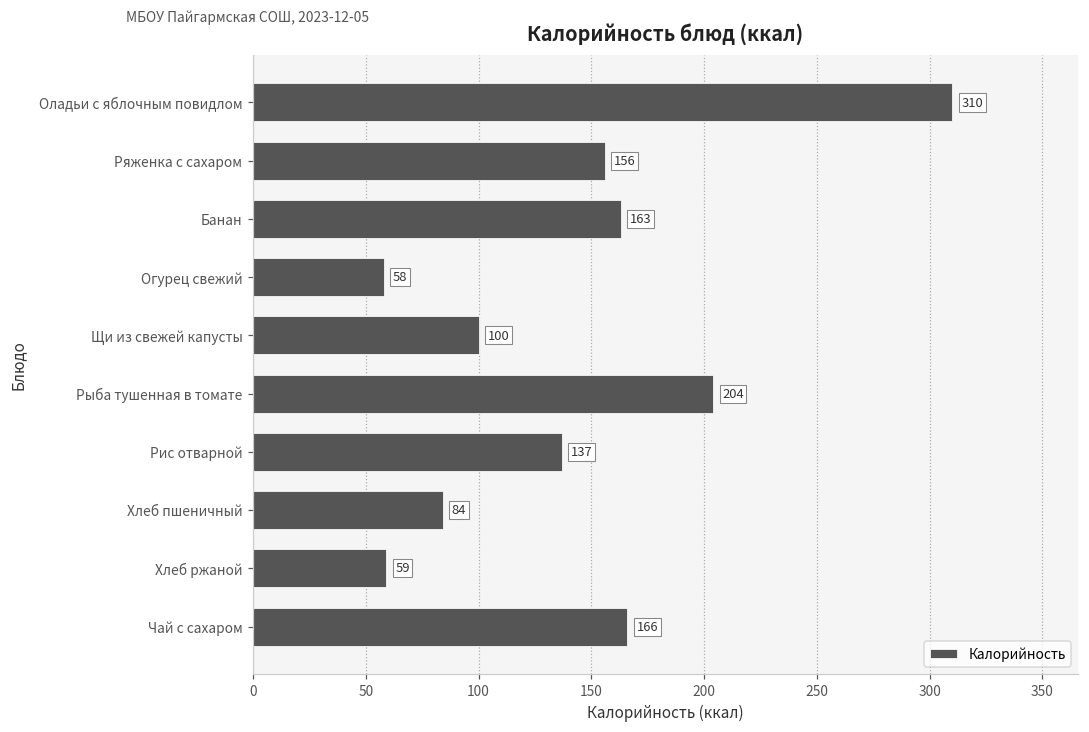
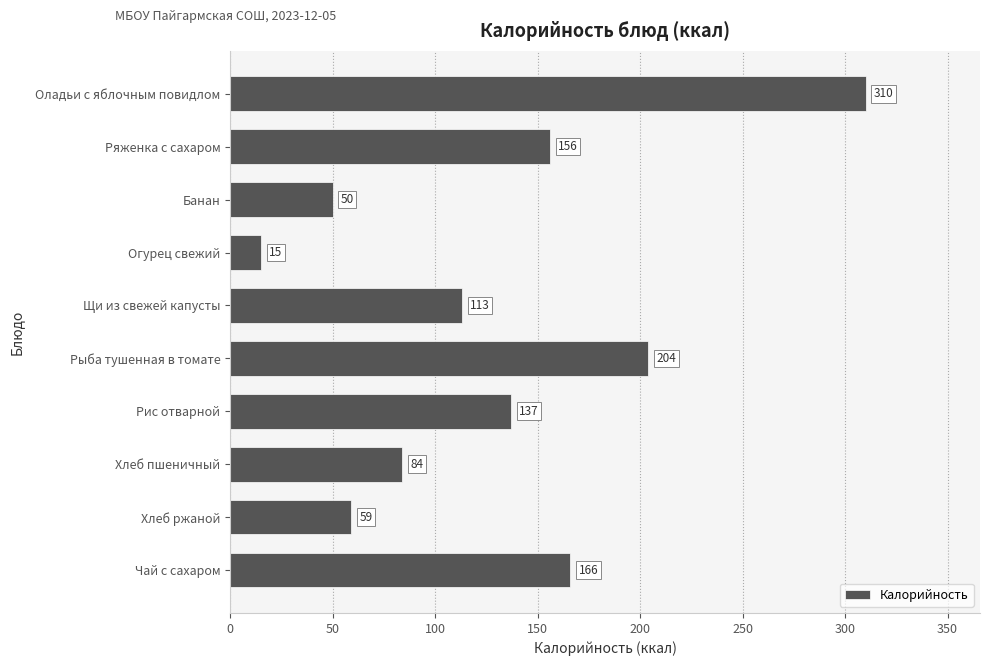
Банан: 163 -> 50
Огурец свежий: 58 -> 15
Щи из свежей капусты: 100 -> 113
